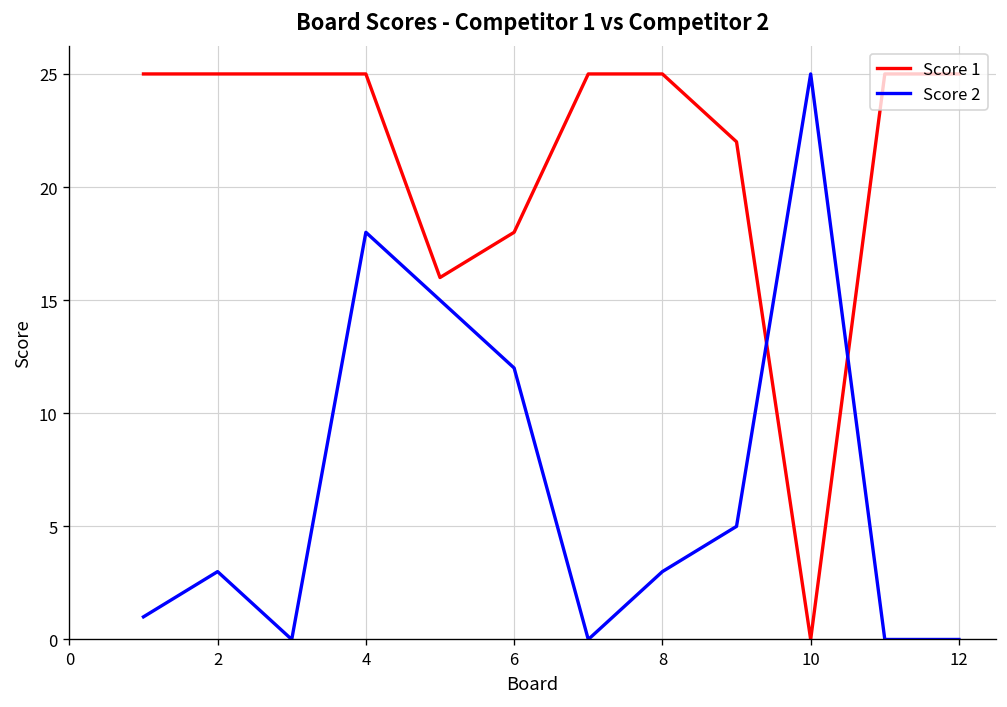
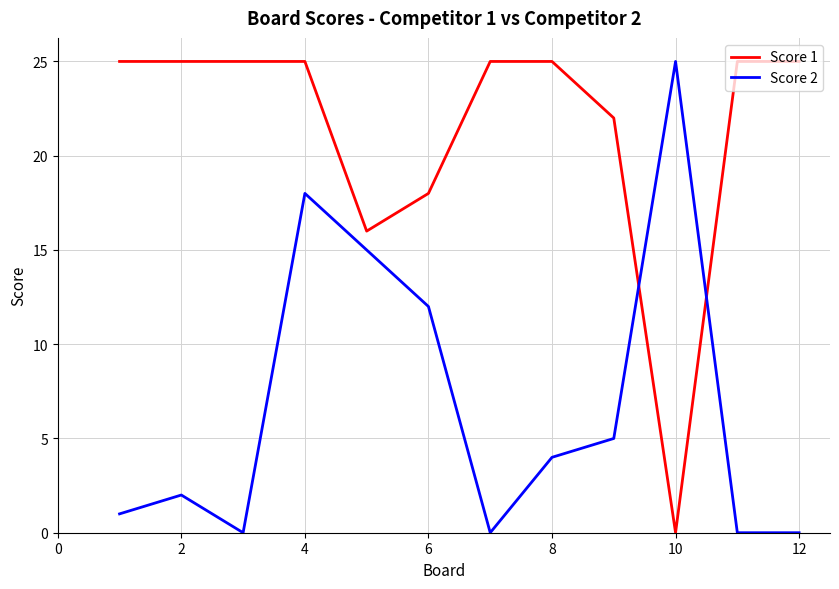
Score 2, 2: 3 -> 2
Score 2, 8: 3 -> 4
